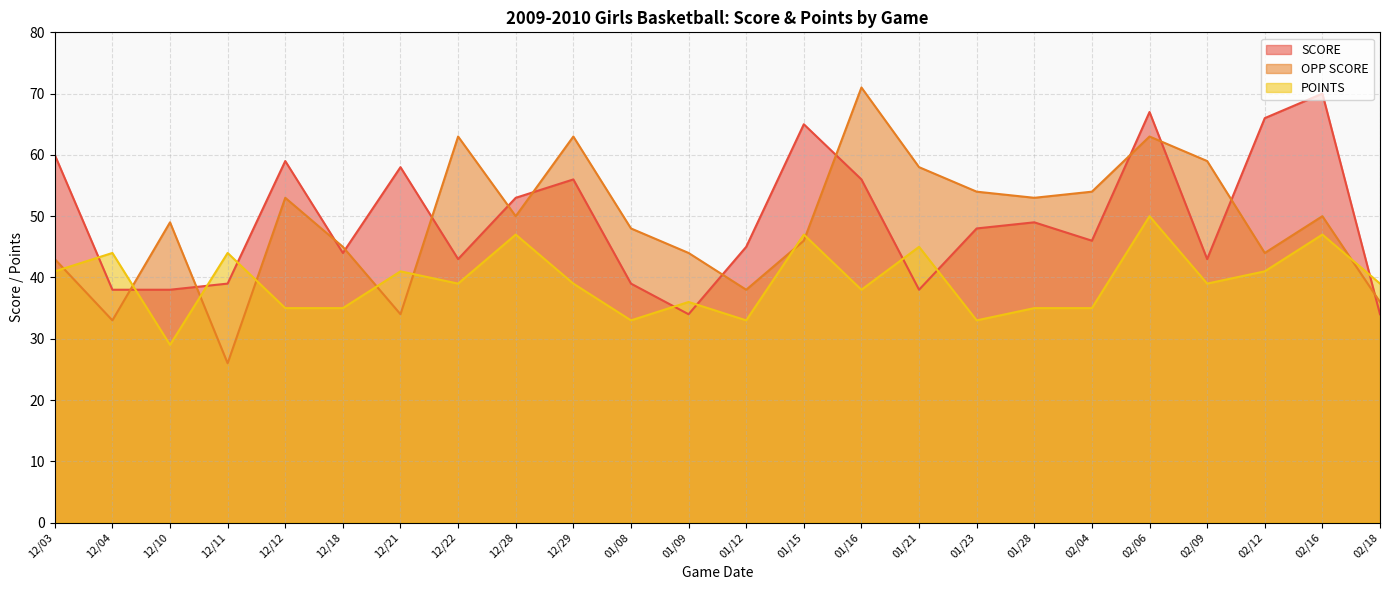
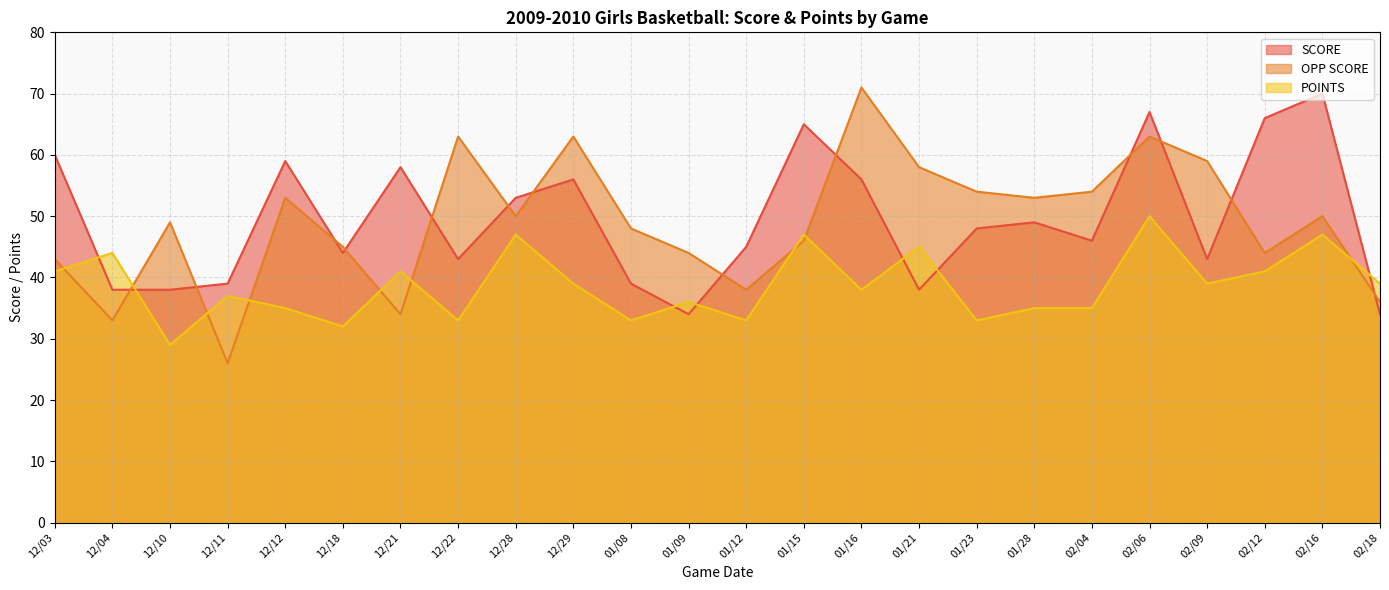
POINTS, 12/11: 44 -> 37
POINTS, 12/18: 35 -> 32
POINTS, 12/22: 39 -> 33
